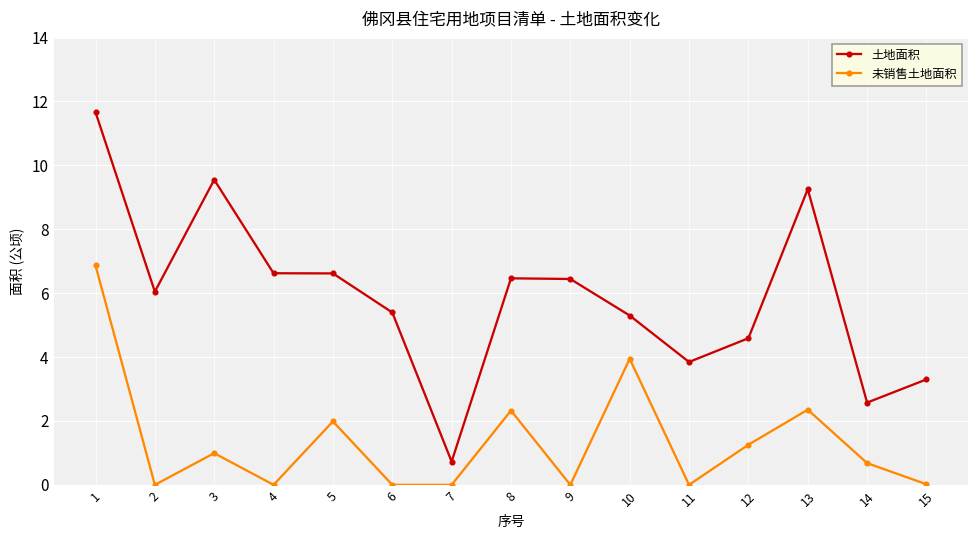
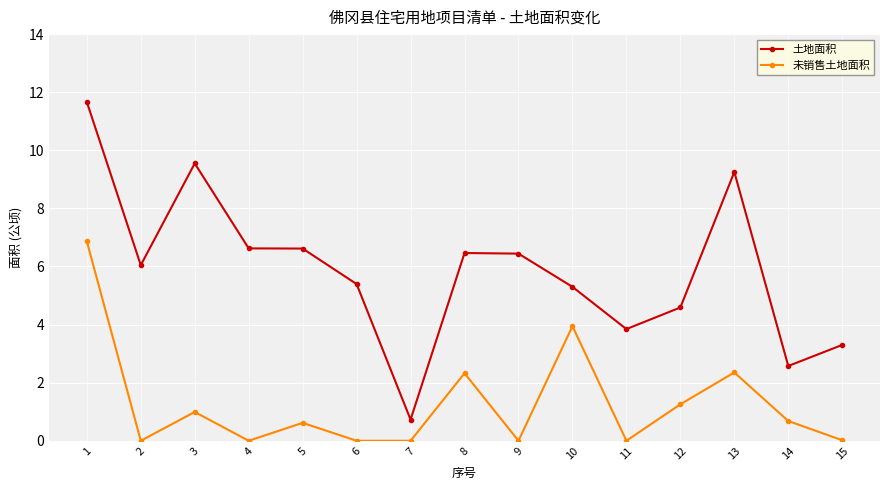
未销售土地面积, 5: 2.0 -> 0.6
